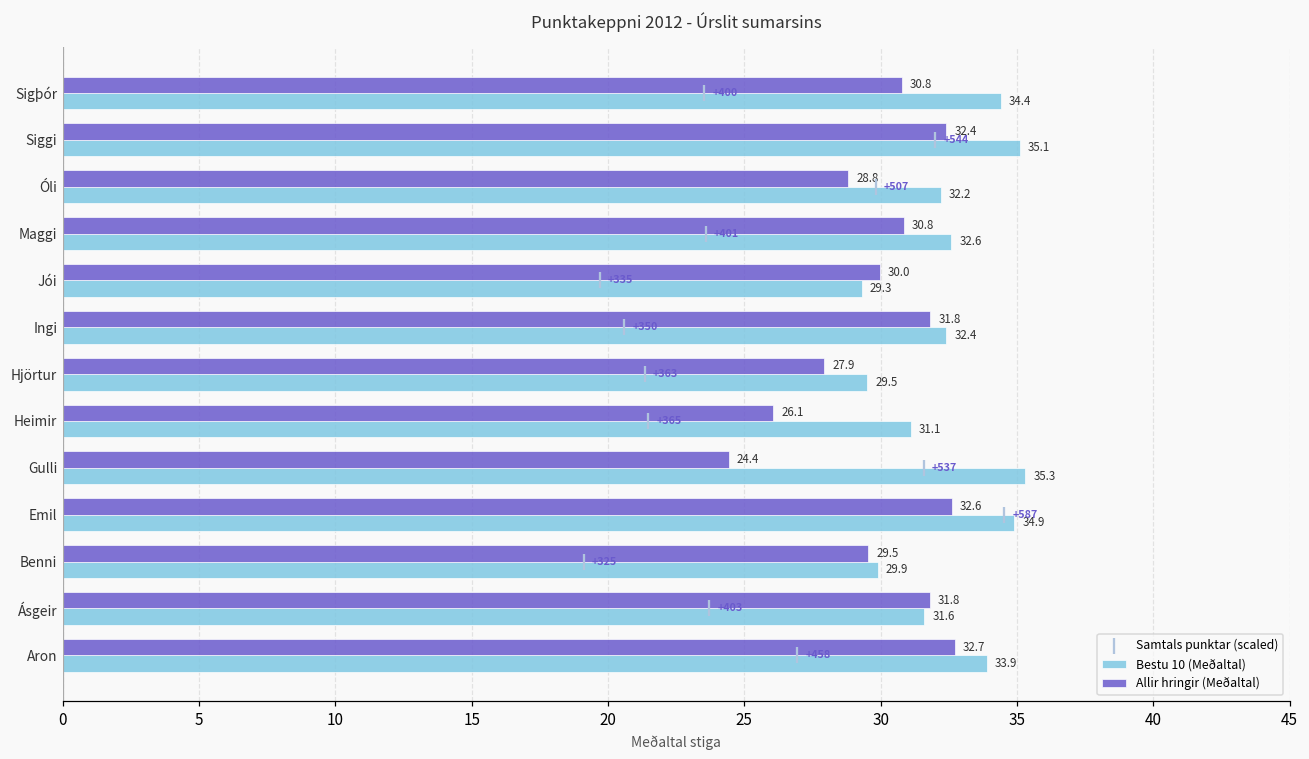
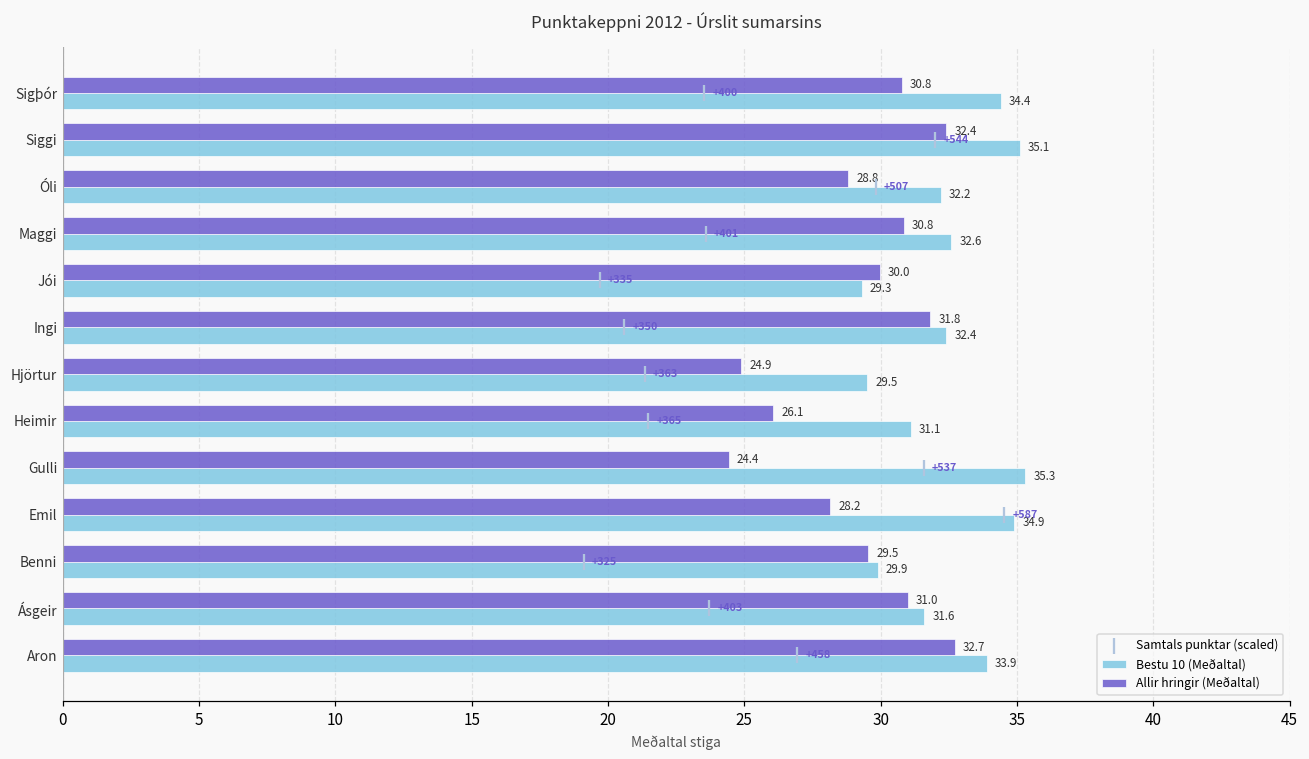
Allir hringir (Meðaltal), Hjörtur: 27.9 -> 24.9
Allir hringir (Meðaltal), Emil: 32.6 -> 28.2
Allir hringir (Meðaltal), Ásgeir: 31.8 -> 31.0
